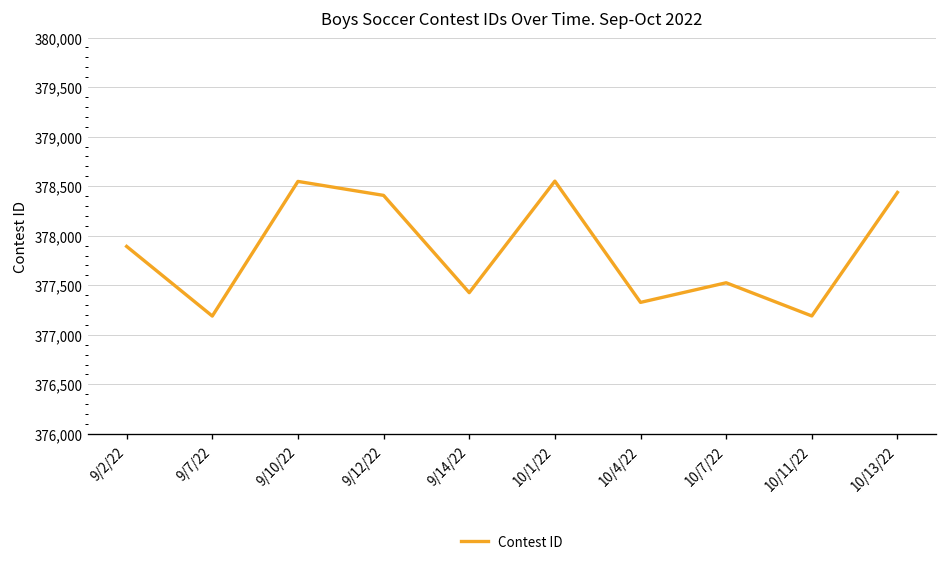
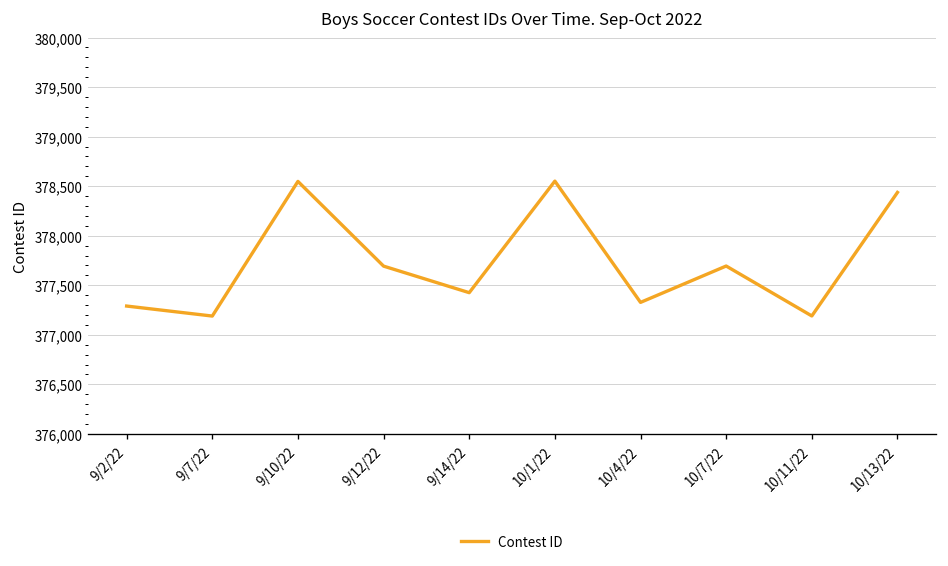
9/2/22: 377,900 -> 377,300
9/12/22: 378,400 -> 377,700
10/7/22: 377,500 -> 377,700
